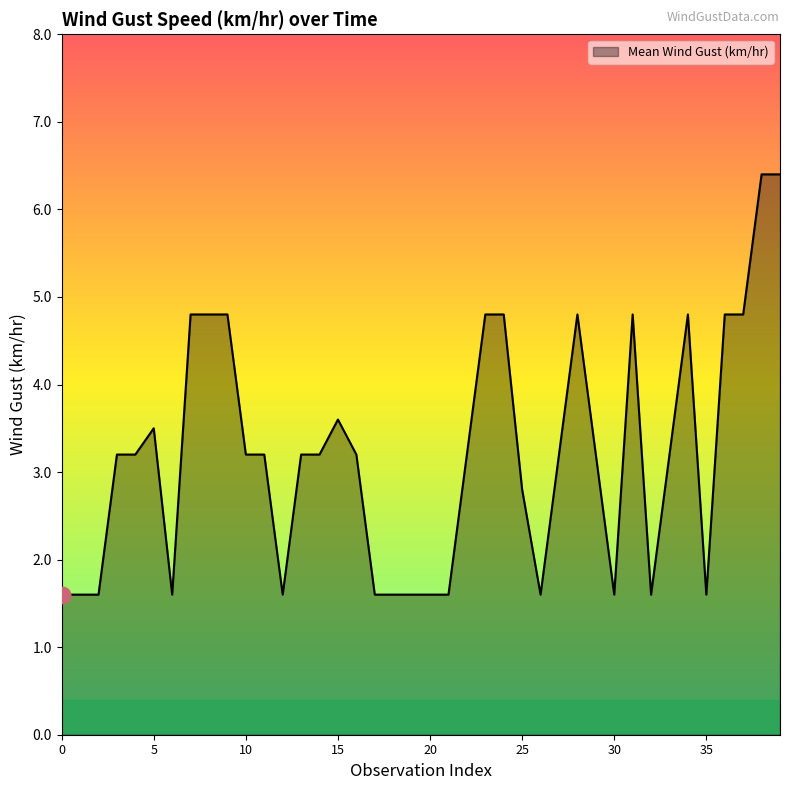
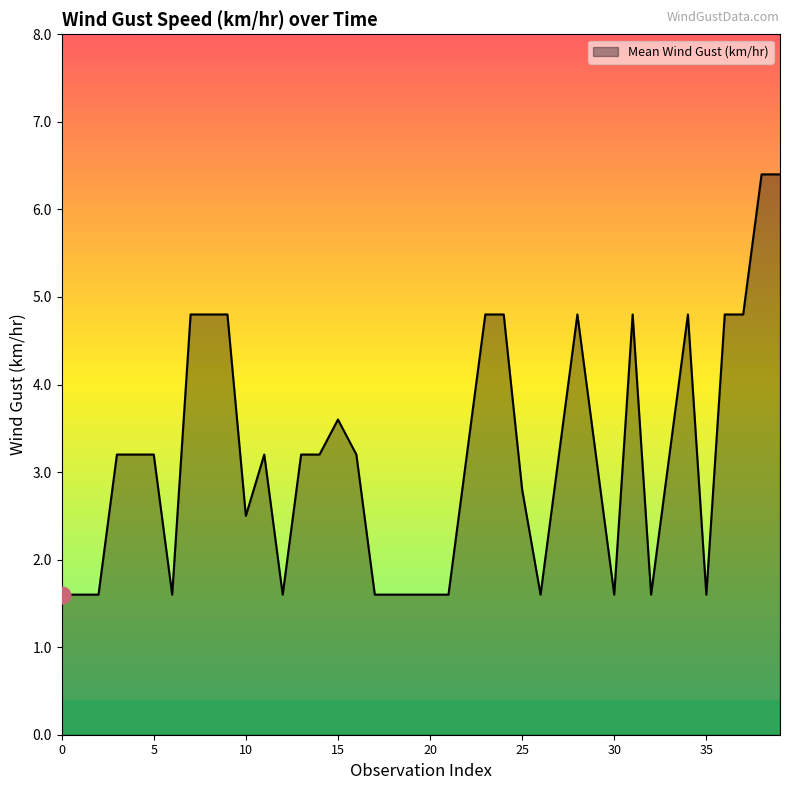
Mean Wind Gust (km/hr), 5: 3.5 -> 3.2
Mean Wind Gust (km/hr), 10: 3.2 -> 2.5
